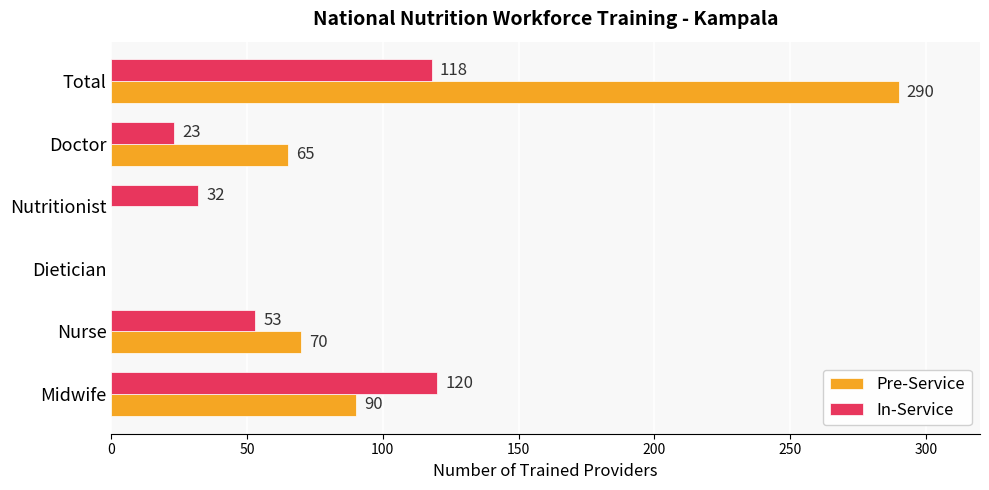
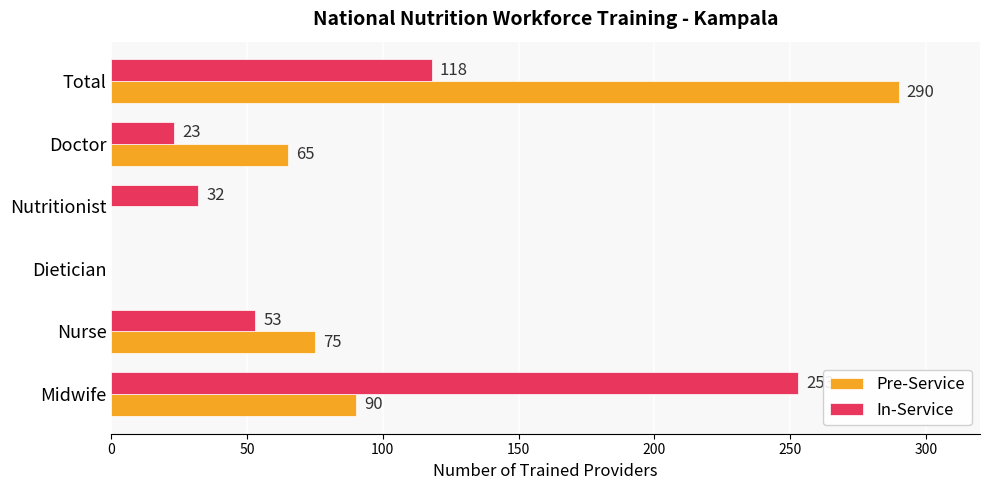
Pre-Service, Nurse: 70 -> 75
In-Service, Midwife: 120 -> 253
